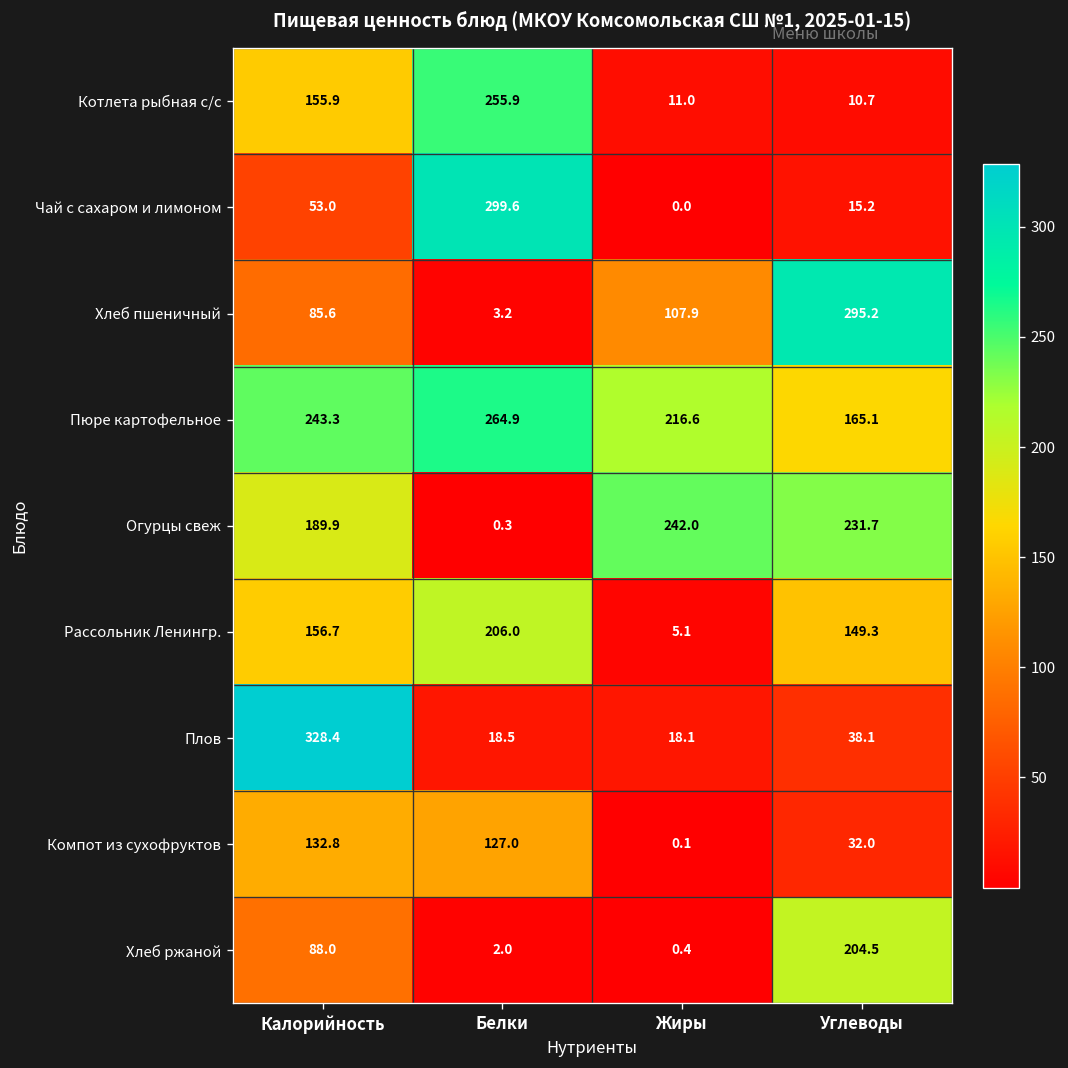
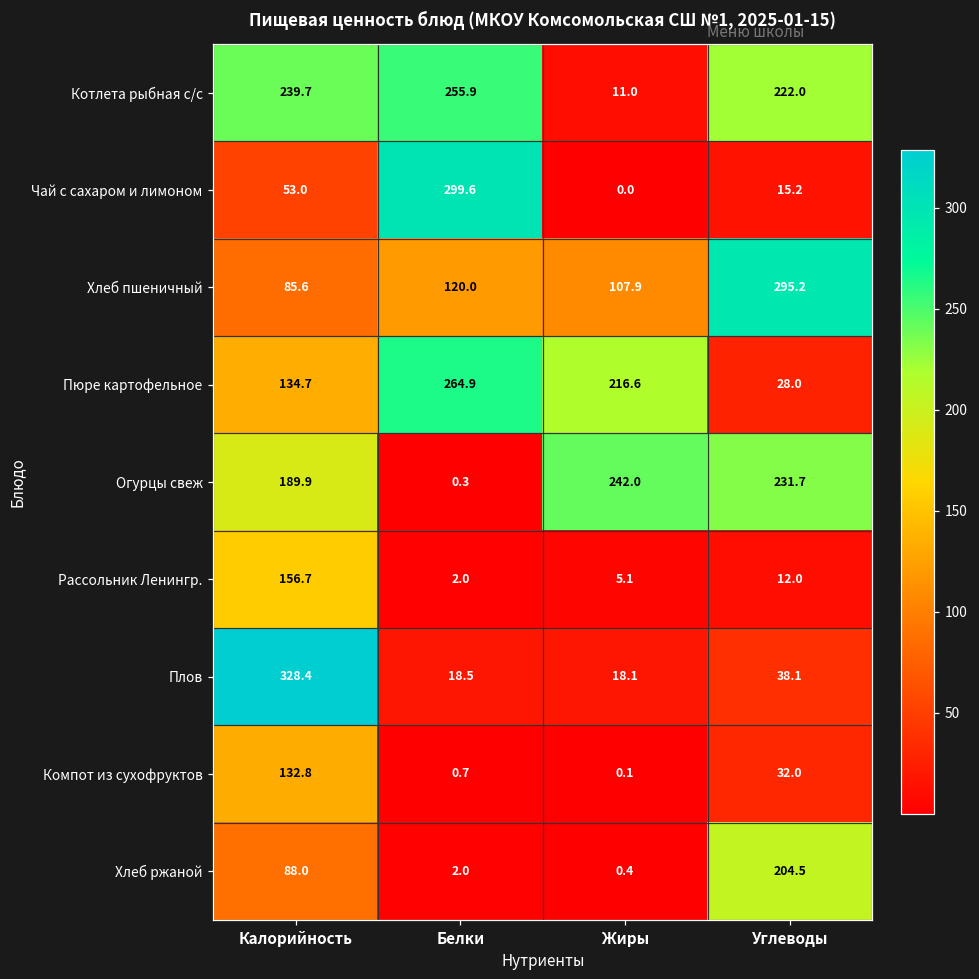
Котлета рыбная с/с, Калорийность: 155.9 -> 239.7
Котлета рыбная с/с, Углеводы: 10.7 -> 222.0
Хлеб пшеничный, Белки: 3.2 -> 120.0
Пюре картофельное, Калорийность: 243.3 -> 134.7
Пюре картофельное, Углеводы: 165.1 -> 28.0
Рассольник Ленингр., Белки: 206.0 -> 2.0
Рассольник Ленингр., Углеводы: 149.3 -> 12.0
Компот из сухофруктов, Белки: 127.0 -> 0.7
